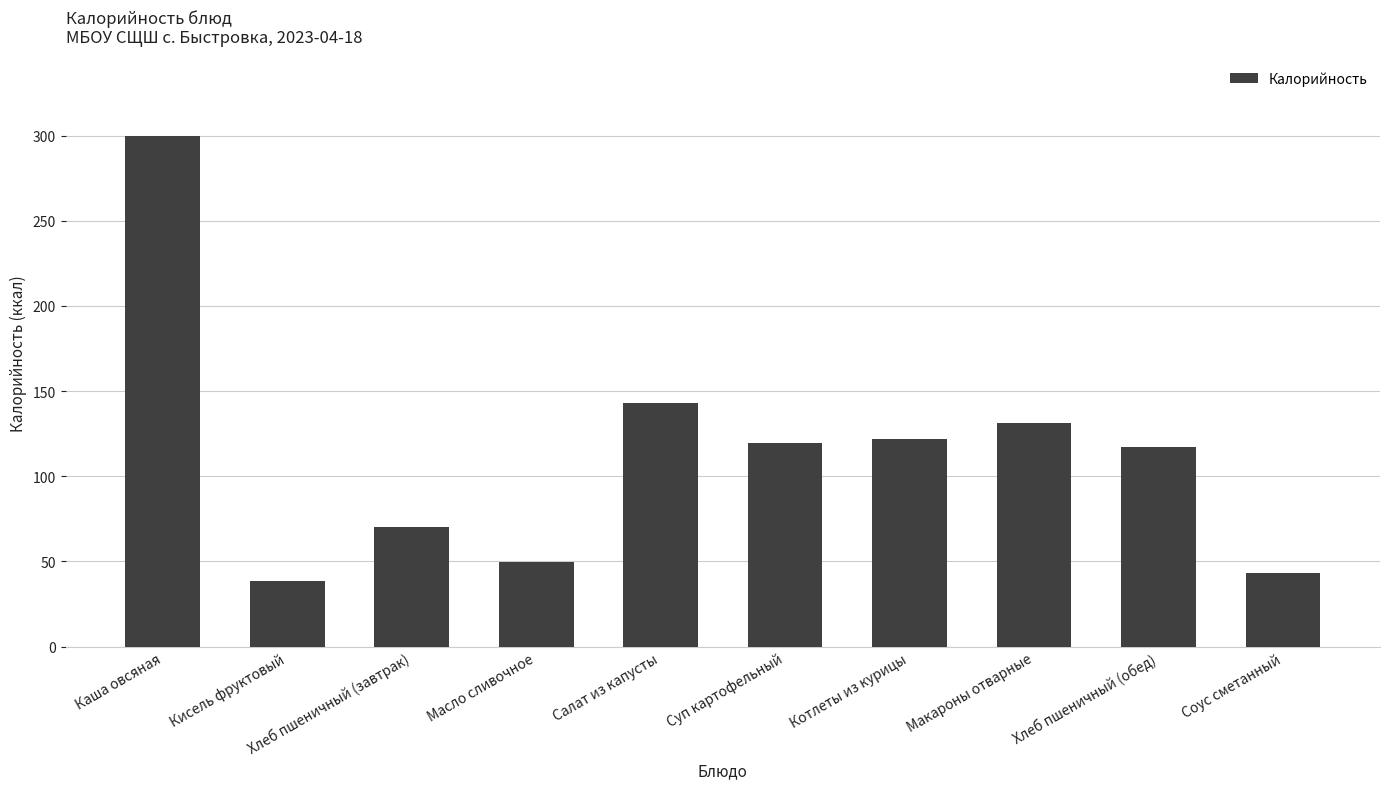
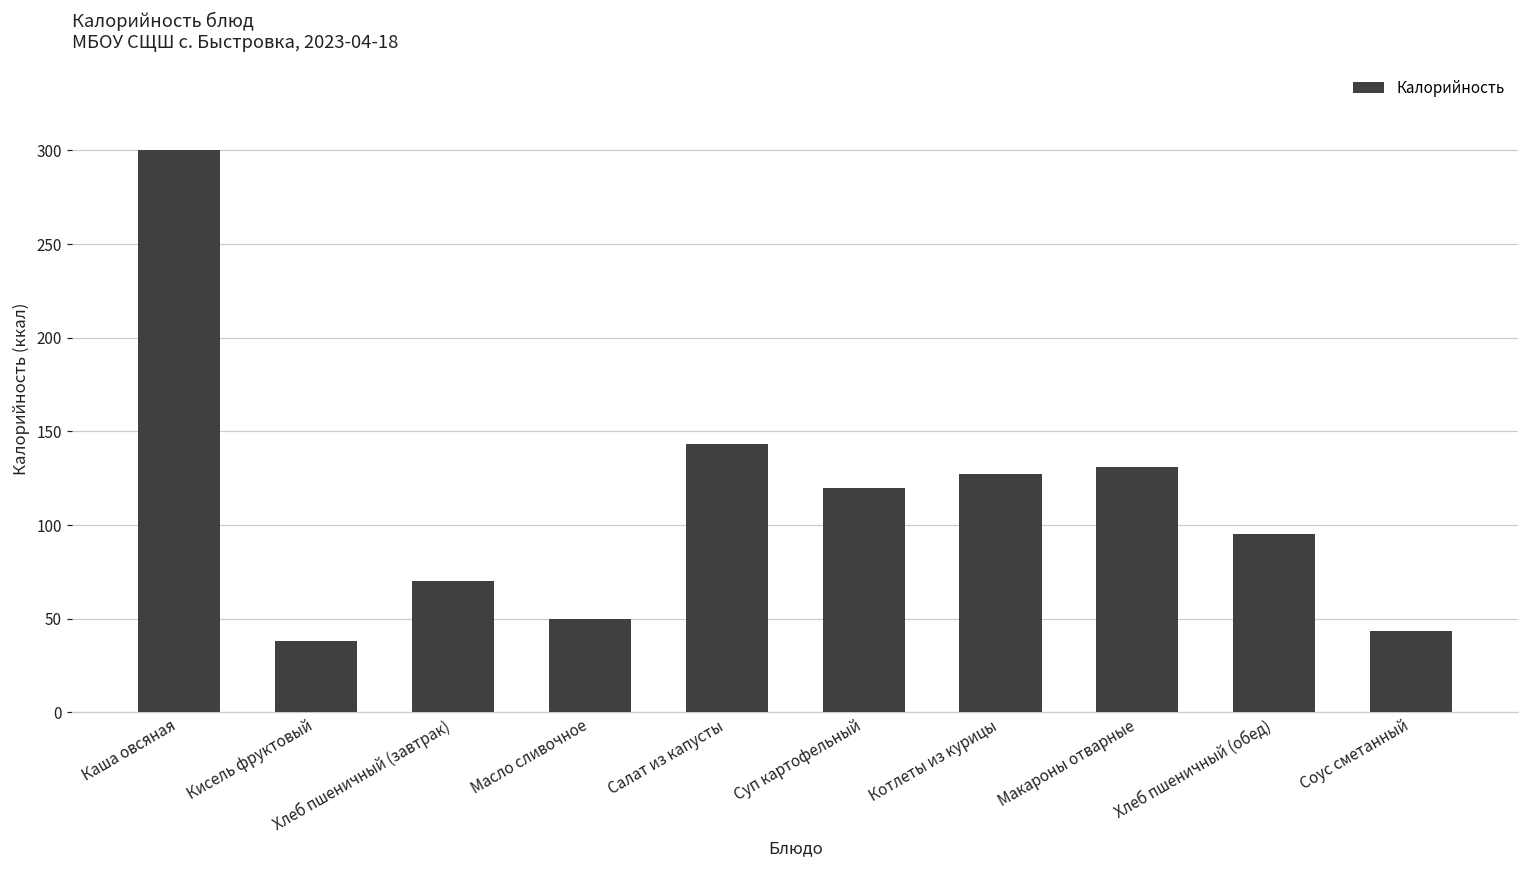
Котлеты из курицы: 122 -> 127
Хлеб пшеничный (обед): 117 -> 95
